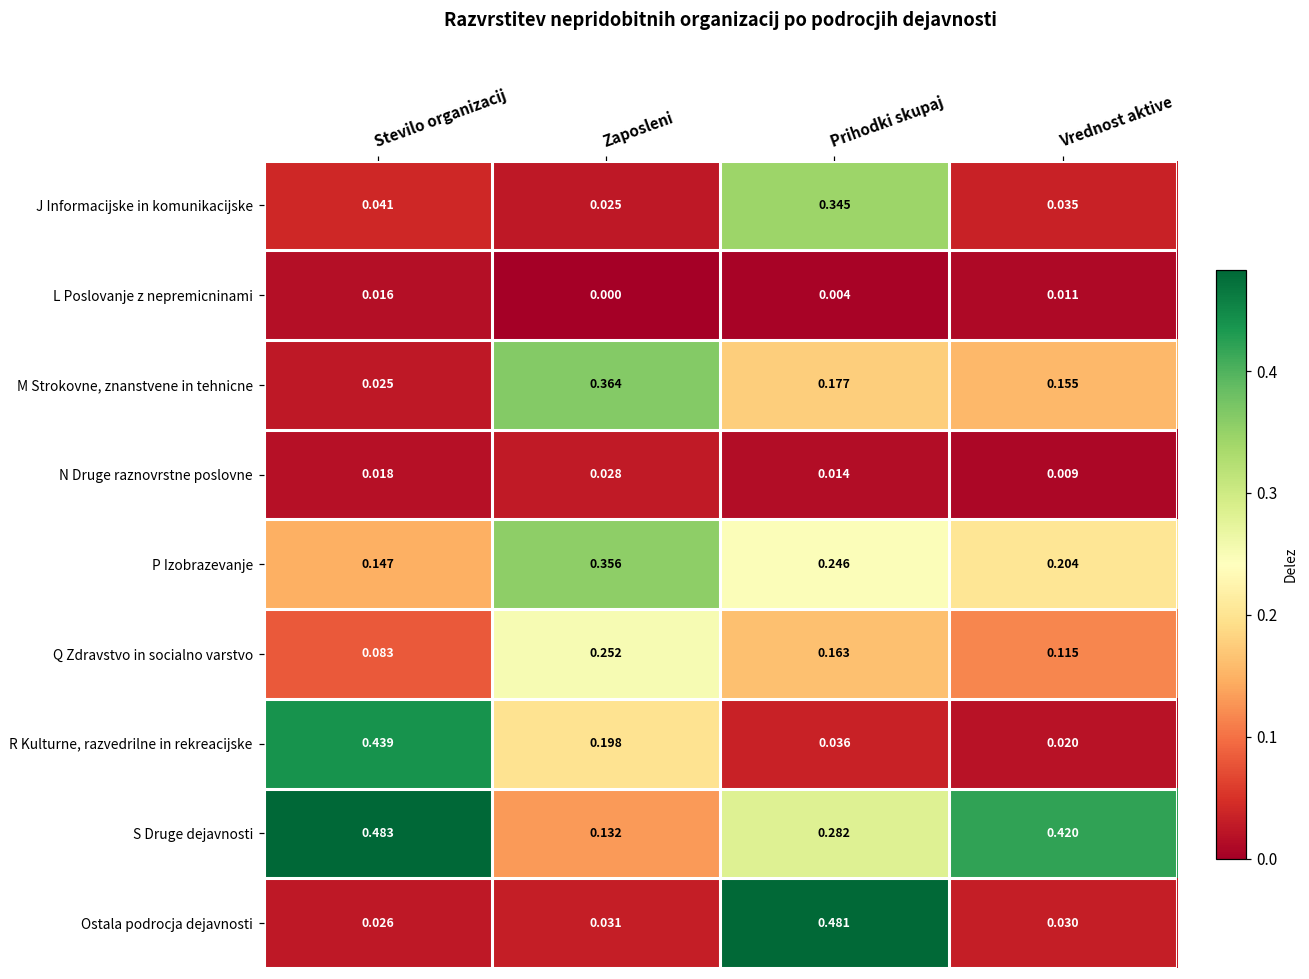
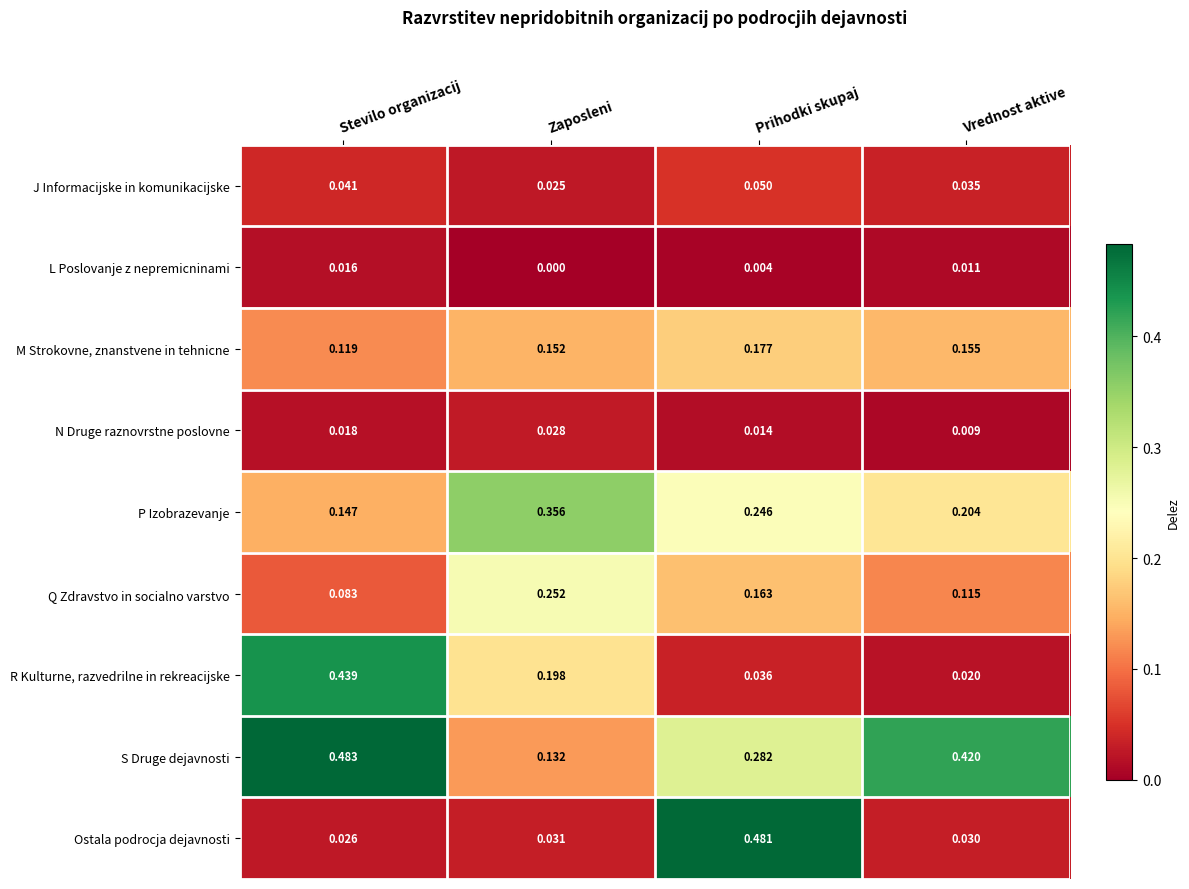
J Informacijske in komunikacijske, Prihodki skupaj: 0.345 -> 0.050
M Strokovne, znanstvene in tehnicne, Stevilo organizacij: 0.025 -> 0.119
M Strokovne, znanstvene in tehnicne, Zaposleni: 0.364 -> 0.152
